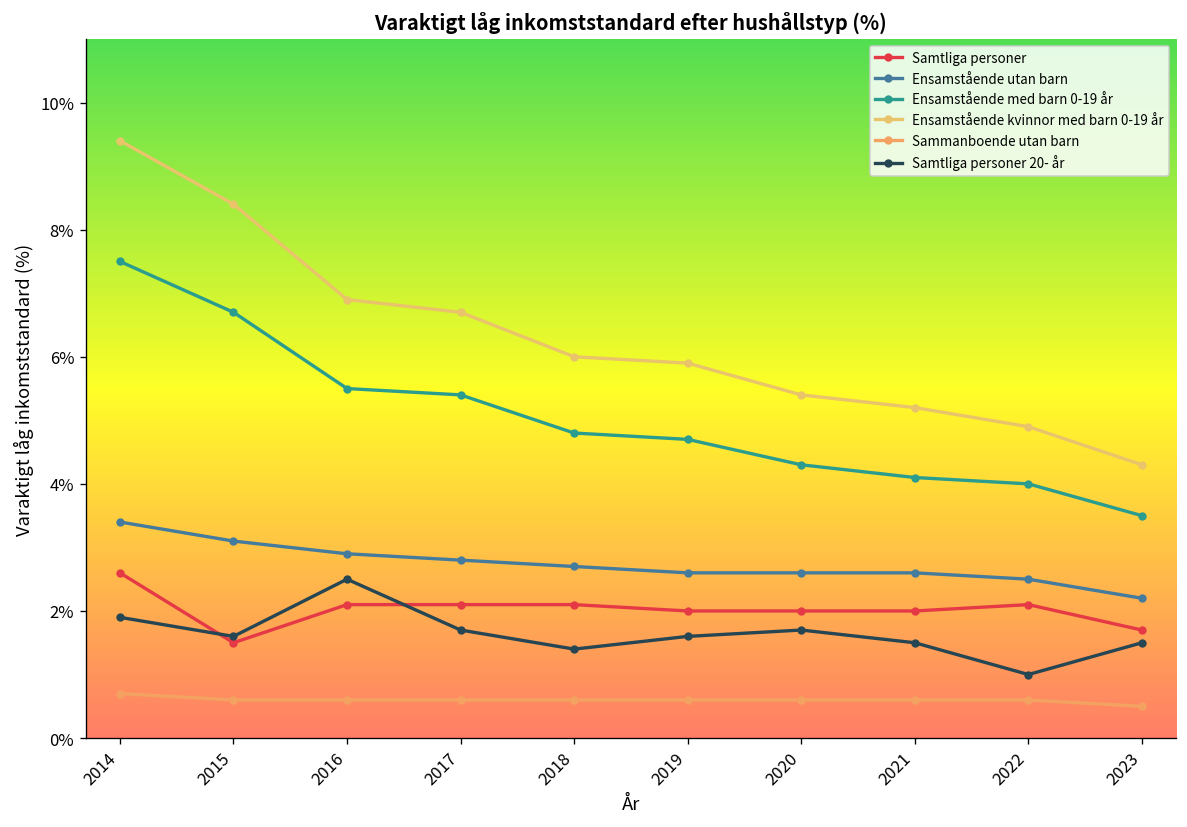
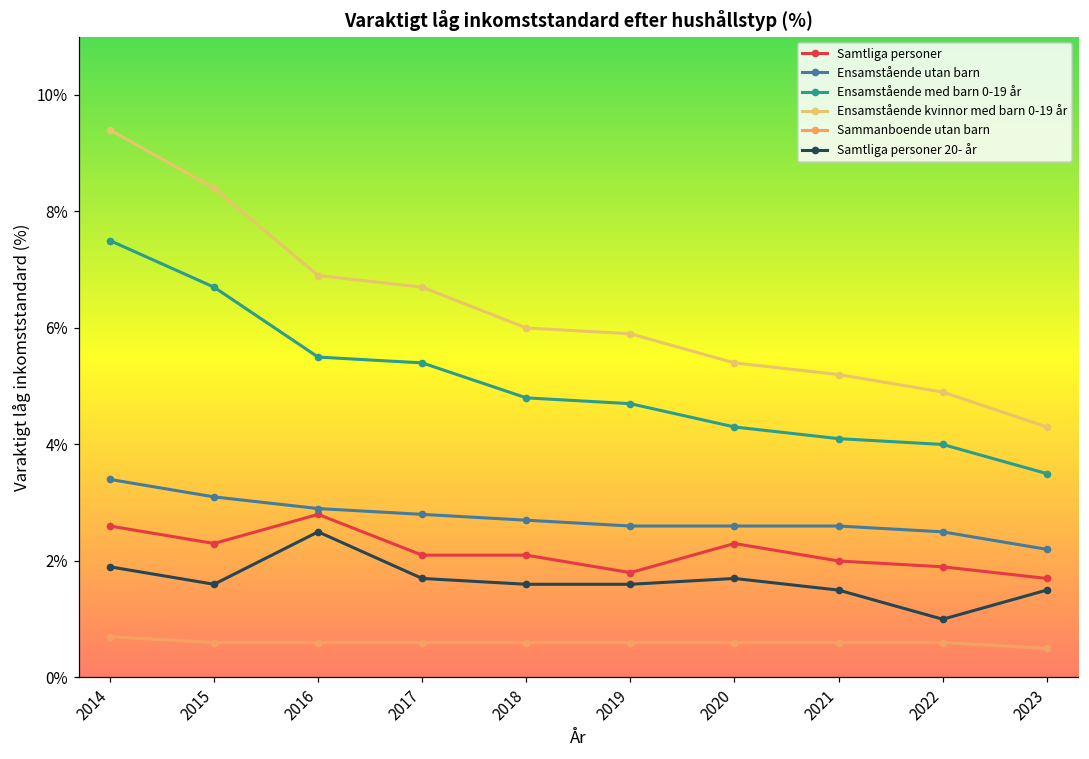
Samtliga personer, 2015: 1.5% -> 2.3%
Samtliga personer, 2016: 2.1% -> 2.8%
Samtliga personer 20- år, 2018: 1.4% -> 1.6%
Samtliga personer, 2019: 2.0% -> 1.8%
Samtliga personer, 2020: 2.0% -> 2.3%
Samtliga personer, 2022: 2.1% -> 1.9%
